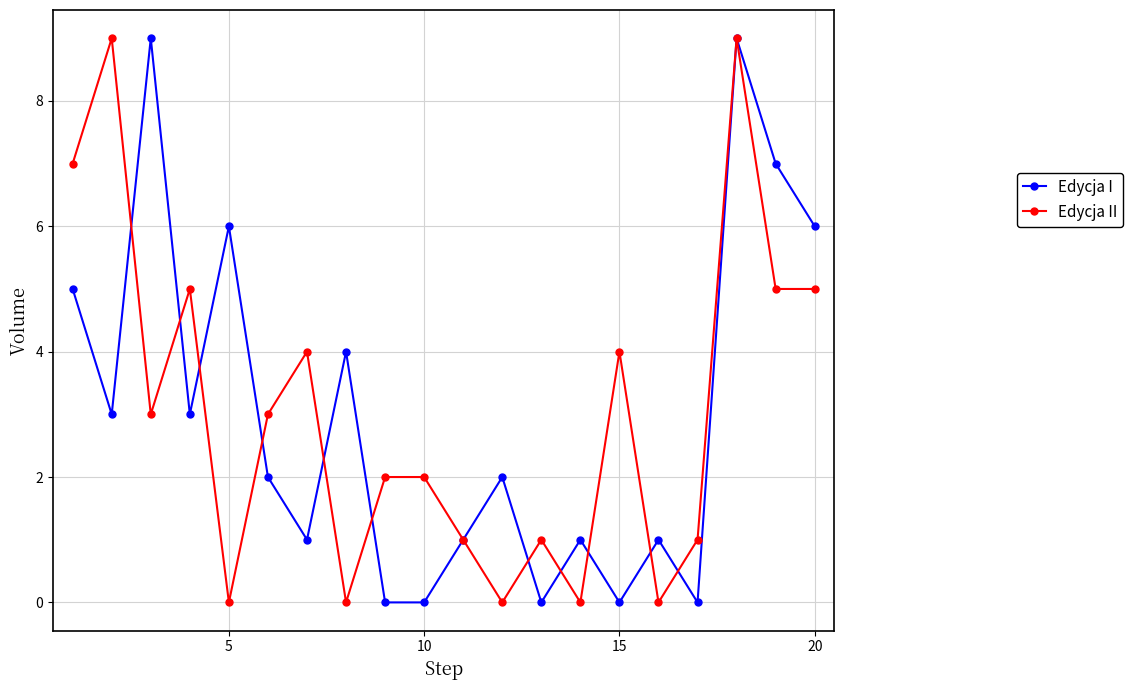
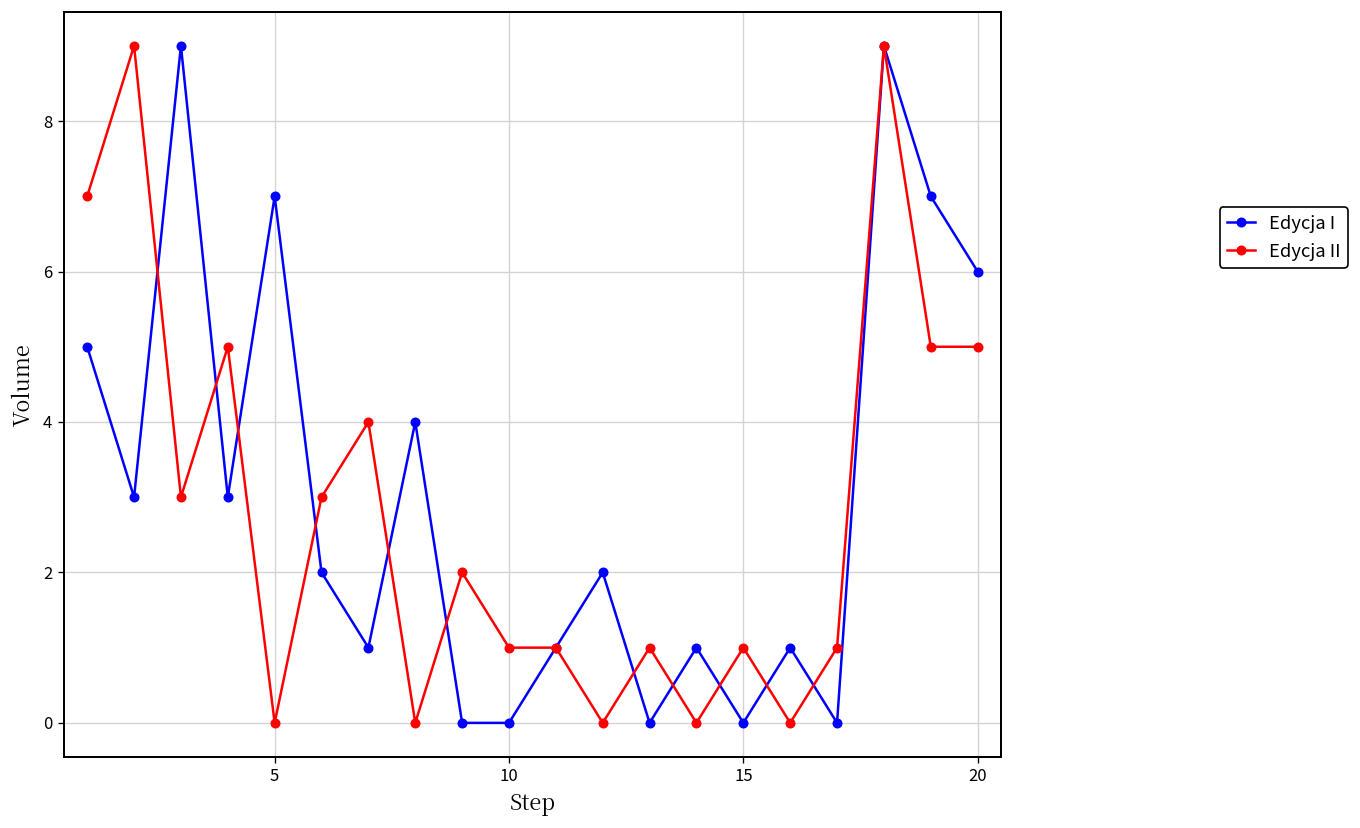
Edycja I, 5: 6 -> 7
Edycja II, 10: 2 -> 1
Edycja II, 15: 4 -> 1
